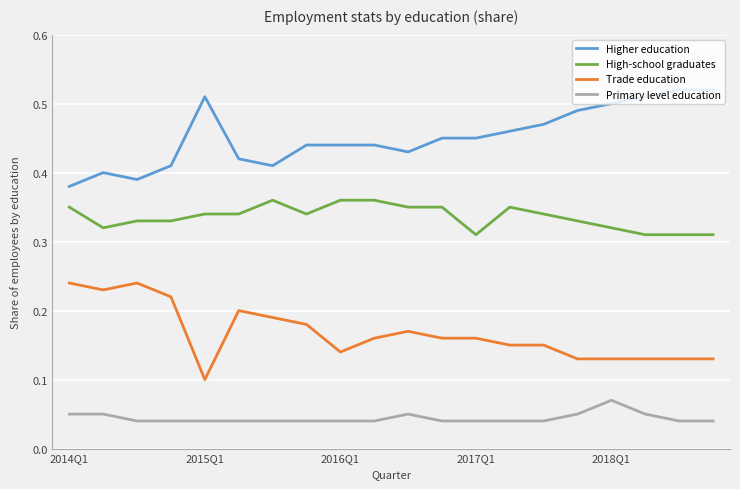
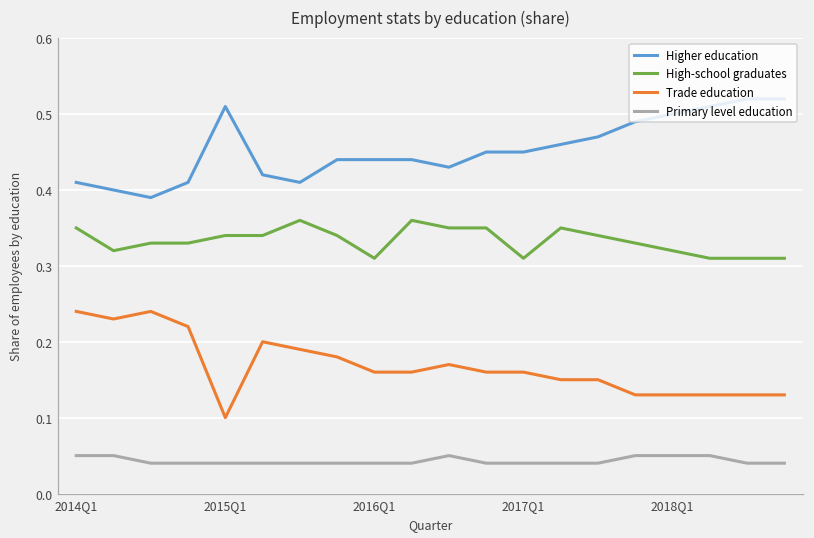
Higher education, 2014Q1: 0.38 -> 0.41
High-school graduates, 2016Q1: 0.36 -> 0.31
Trade education, 2016Q1: 0.14 -> 0.16
Primary level education, 2018Q1: 0.07 -> 0.05
